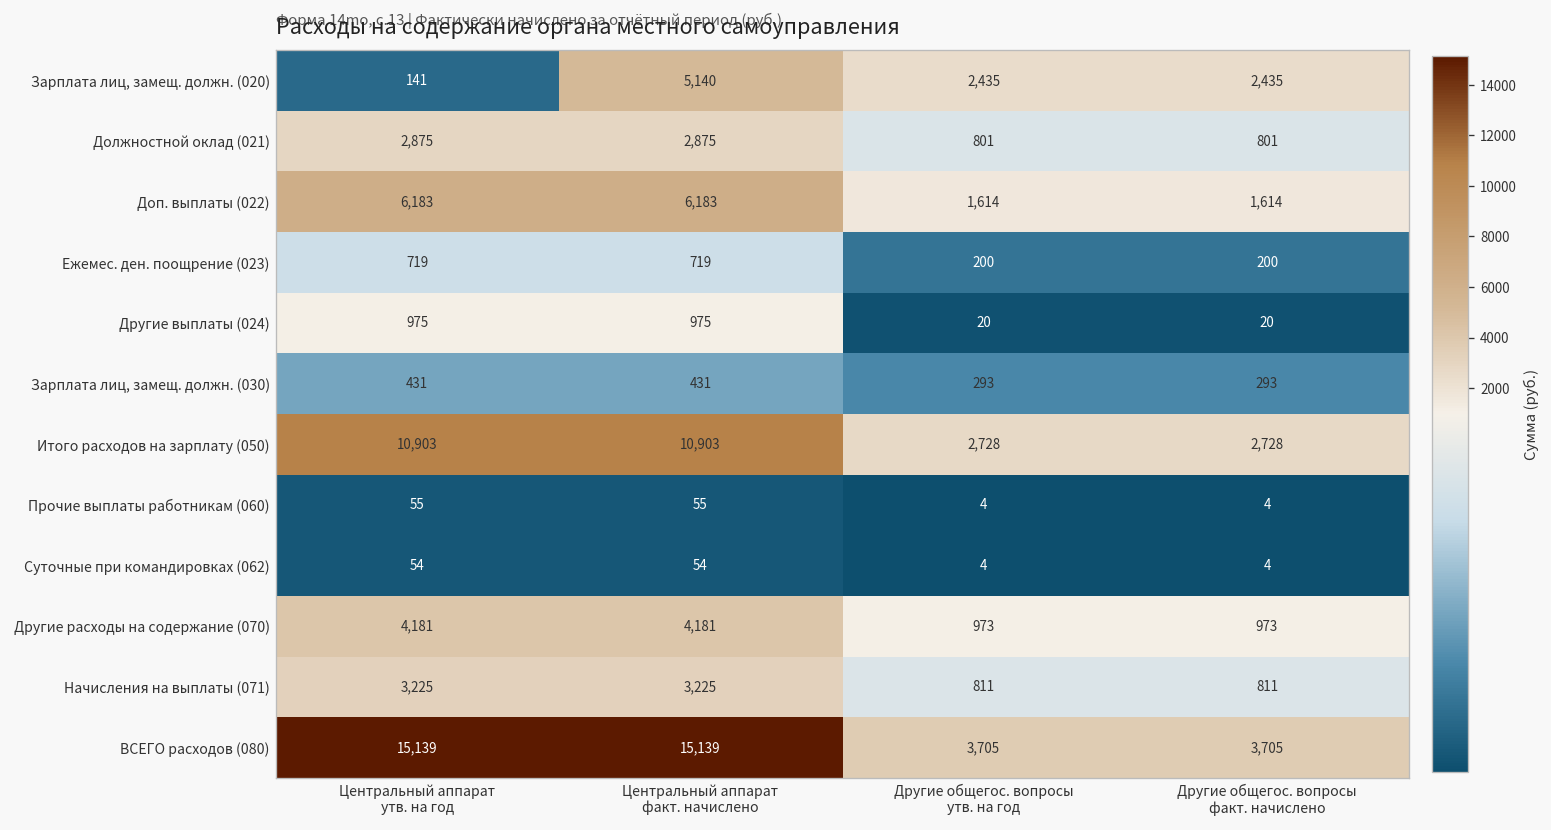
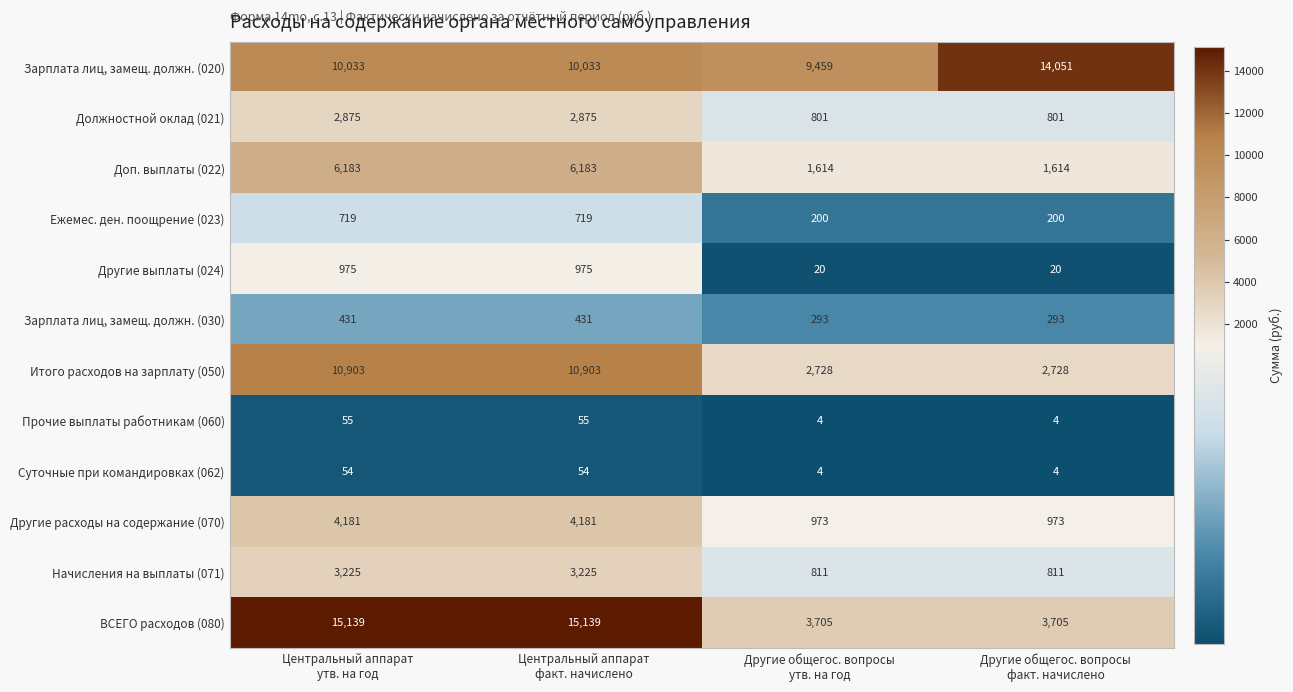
Зарплата лиц, замещ. должн. (020), Центральный аппарат утв. на год: 141 -> 10,033
Зарплата лиц, замещ. должн. (020), Центральный аппарат факт. начислено: 5,140 -> 10,033
Зарплата лиц, замещ. должн. (020), Другие общегос. вопросы утв. на год: 2,435 -> 9,459
Зарплата лиц, замещ. должн. (020), Другие общегос. вопросы факт. начислено: 2,435 -> 14,051
